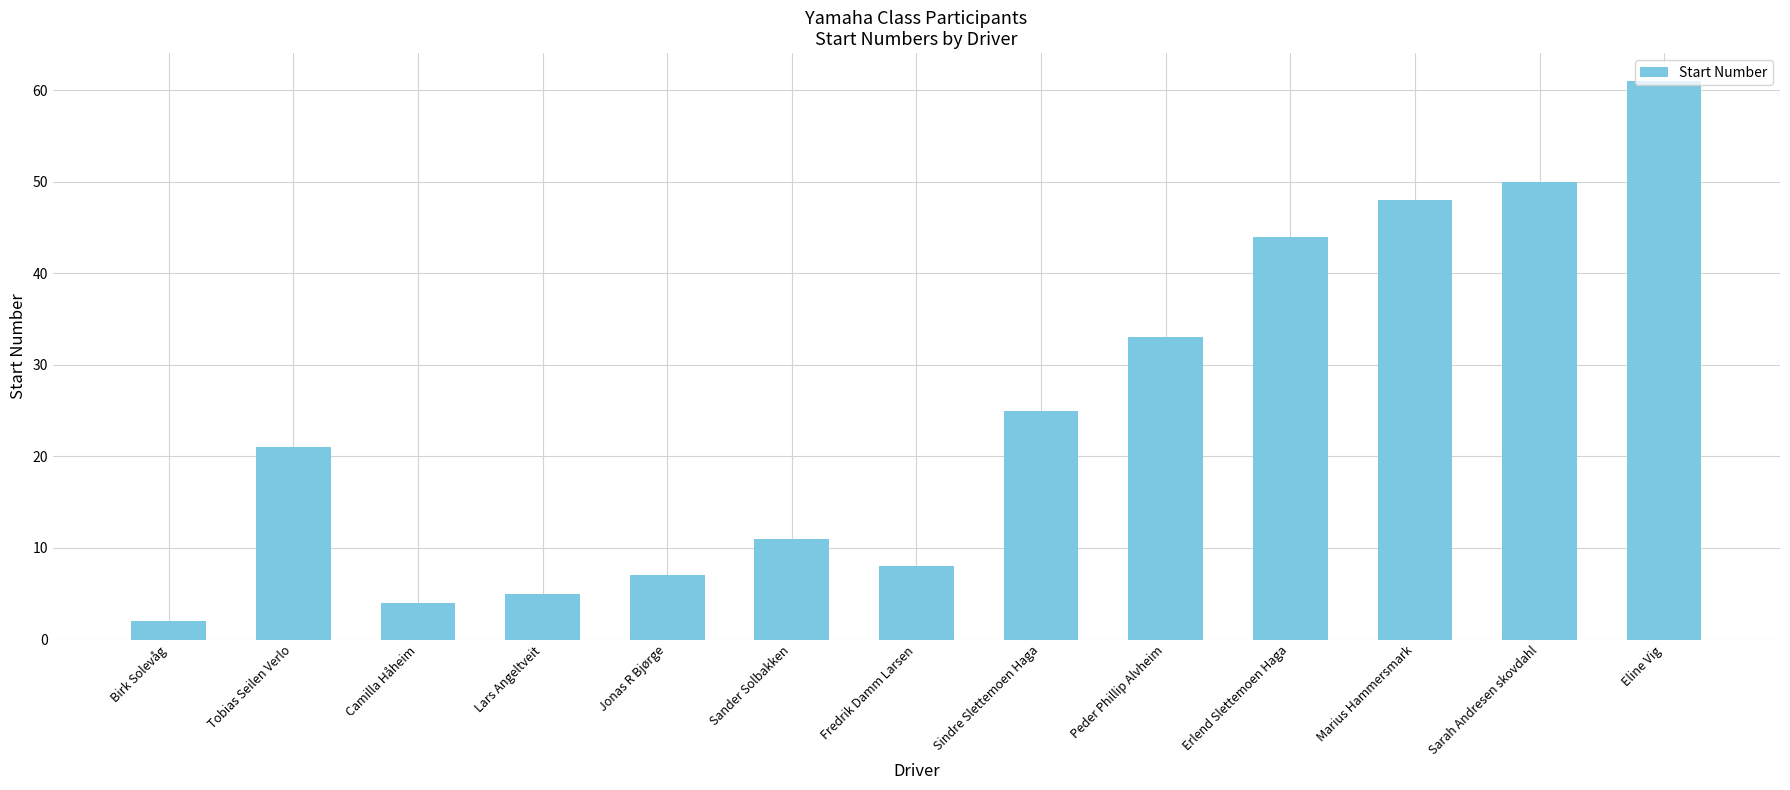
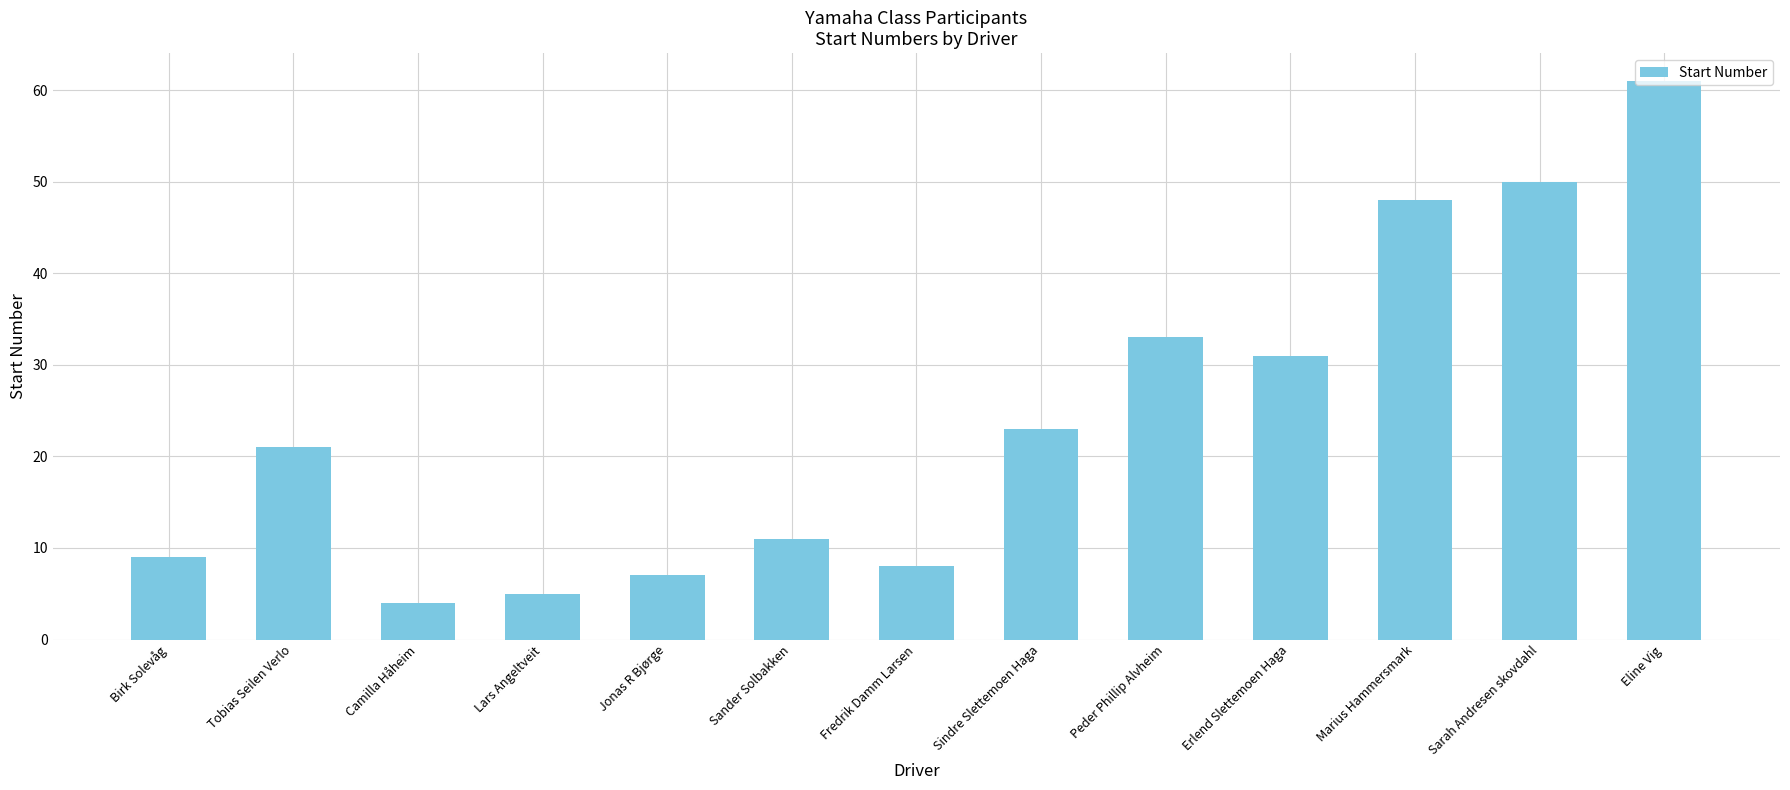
Birk Solevåg: 2 -> 9
Sindre Slettemoen Haga: 25 -> 23
Erlend Slettemoen Haga: 44 -> 31
